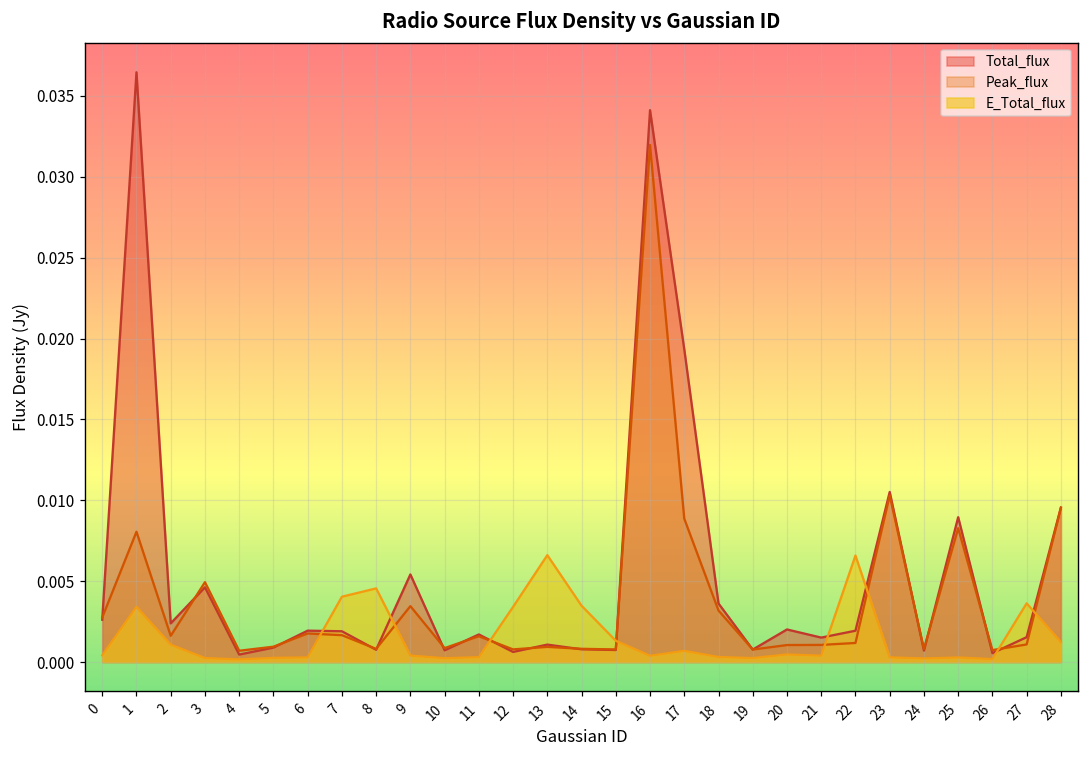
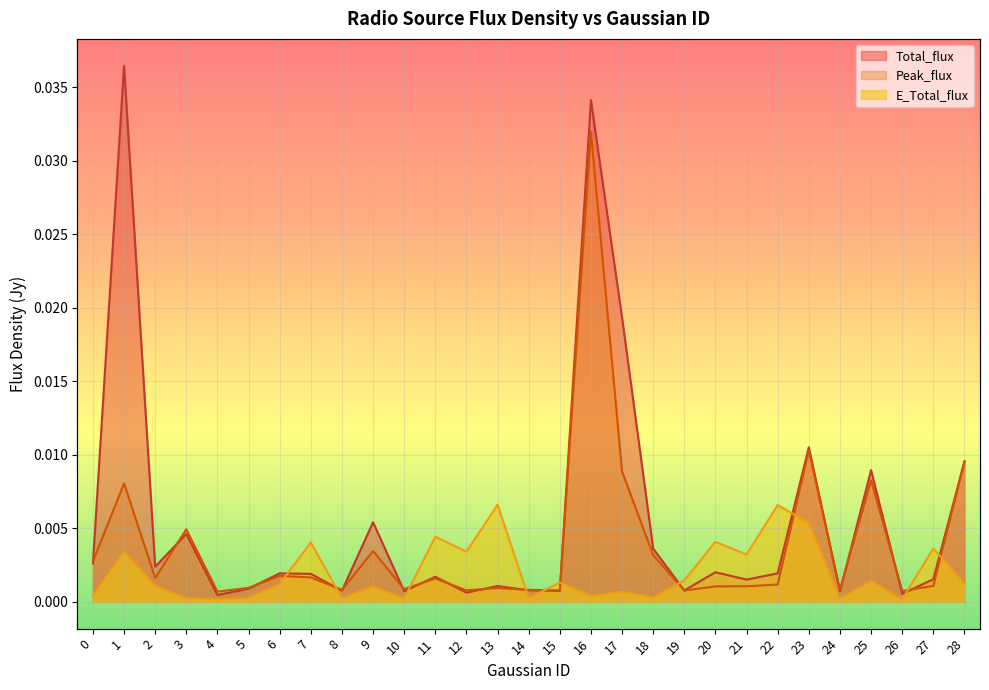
E_Total_flux, 6: 0.0003 -> 0.0012
E_Total_flux, 8: 0.0046 -> 0.0002
E_Total_flux, 9: 0.0004 -> 0.0010
E_Total_flux, 11: 0.0003 -> 0.0044
E_Total_flux, 14: 0.0035 -> 0.0003
E_Total_flux, 19: 0.0002 -> 0.0015
E_Total_flux, 20: 0.0005 -> 0.0041
E_Total_flux, 21: 0.0004 -> 0.0032
E_Total_flux, 23: 0.0003 -> 0.0054
E_Total_flux, 25: 0.0003 -> 0.0014
